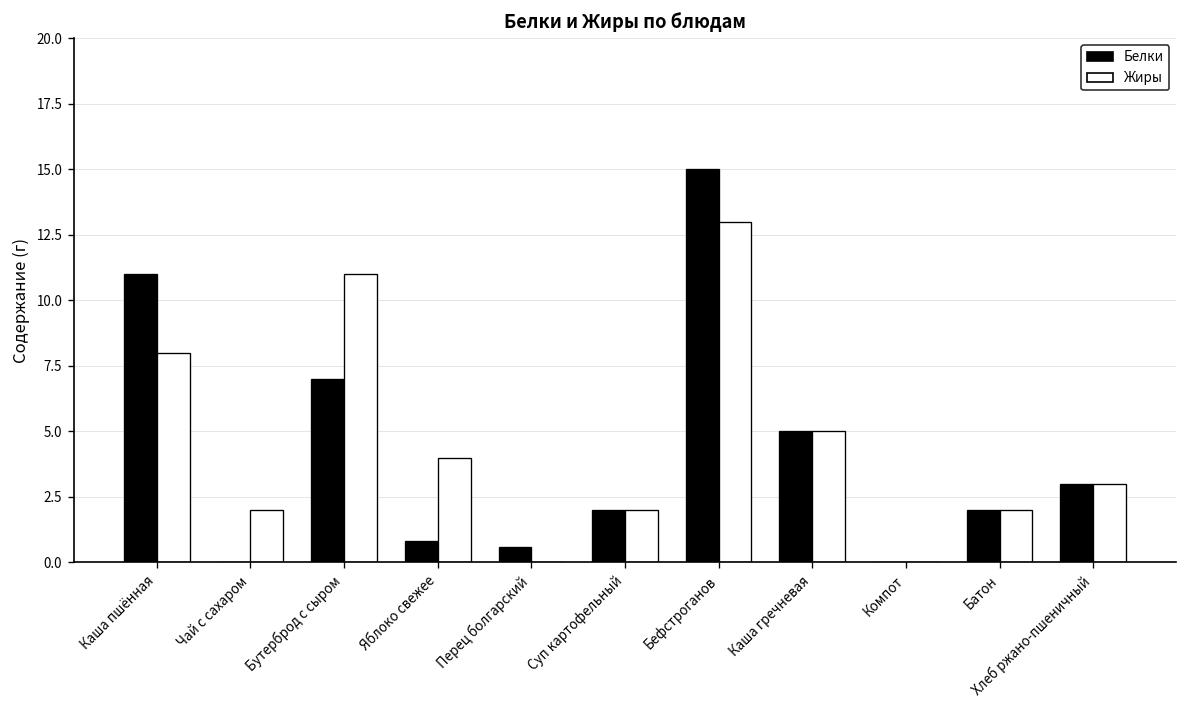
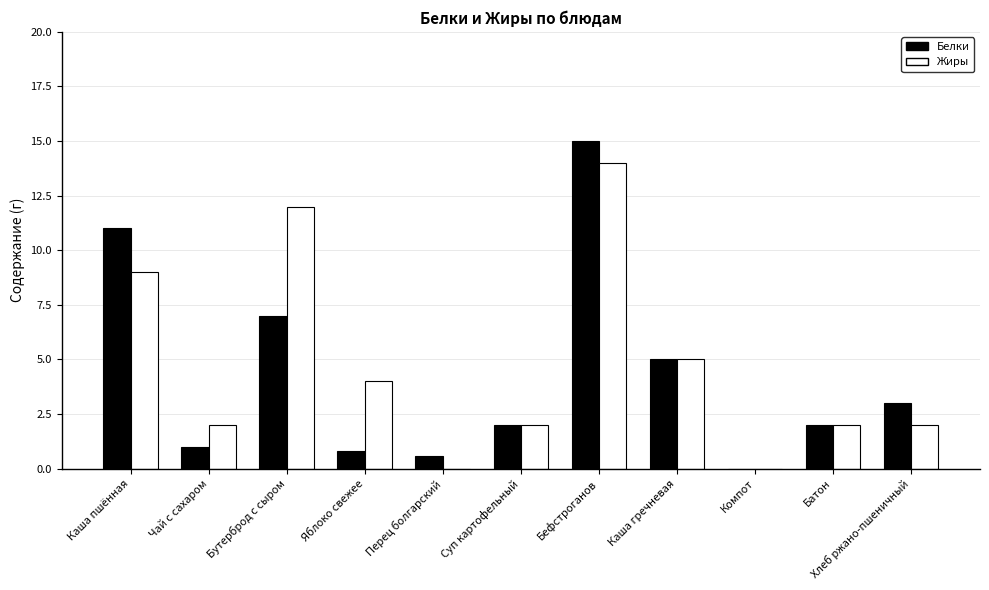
Жиры, Каша пшённая: 8 -> 9
Белки, Чай с сахаром: 0 -> 1
Жиры, Бутерброд с сыром: 11 -> 12
Жиры, Бефстроганов: 13 -> 14
Жиры, Хлеб ржано-пшеничный: 3 -> 2
